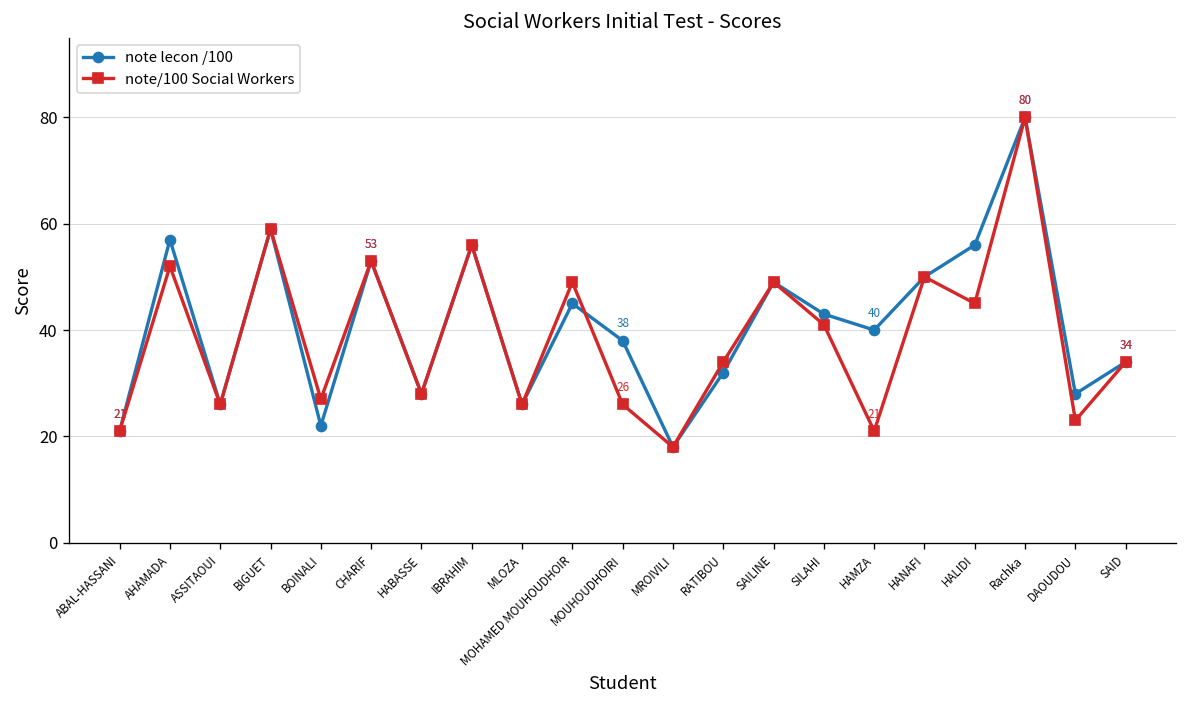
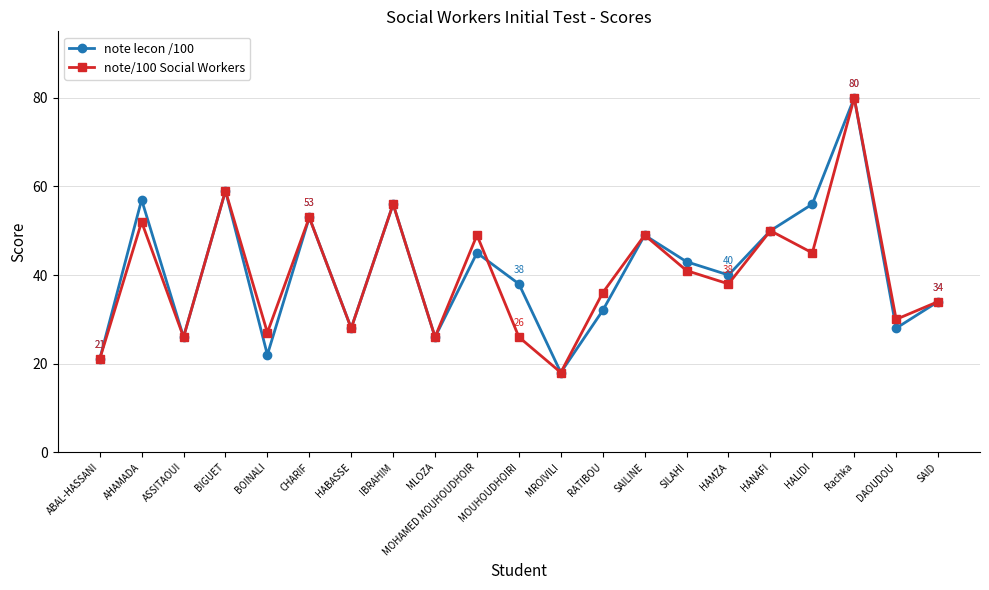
note/100 Social Workers, RATIBOU: 34 -> 36
note/100 Social Workers, HAMZA: 21 -> 38
note/100 Social Workers, DAOUDOU: 23 -> 30
